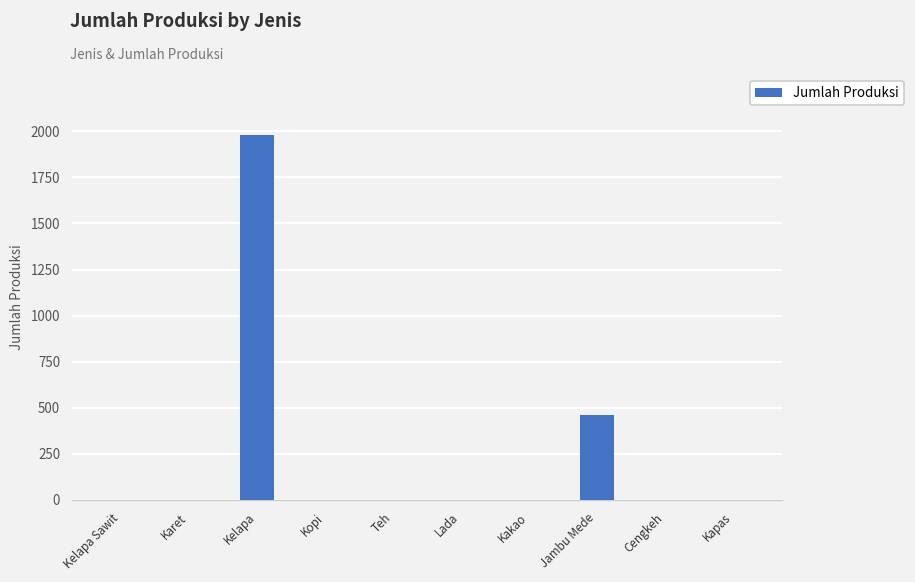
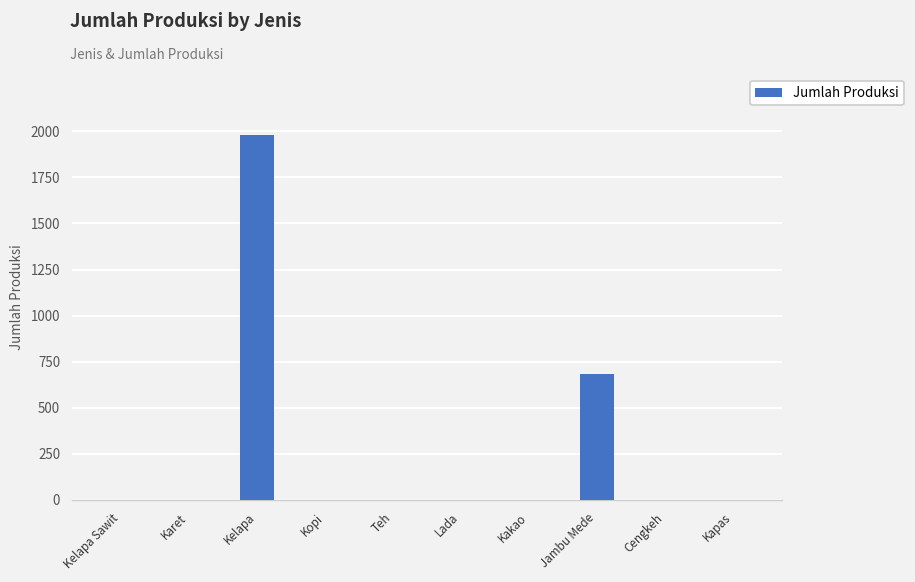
Jambu Mede: 460 -> 680
